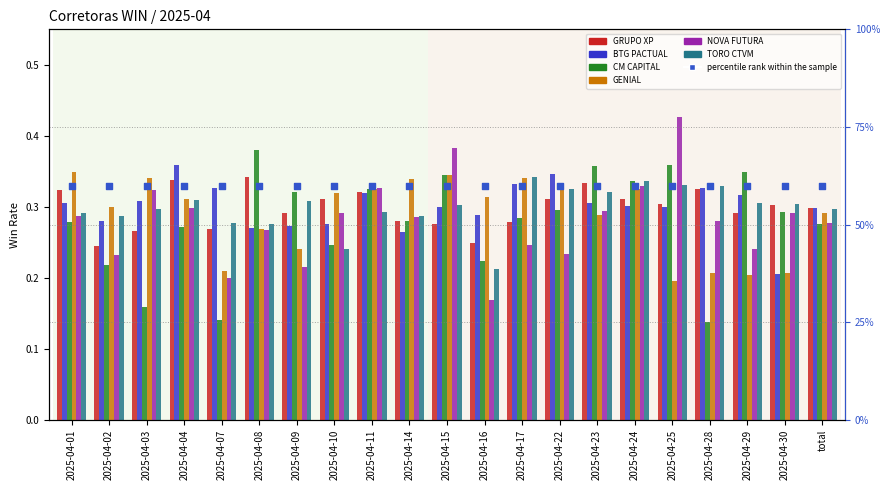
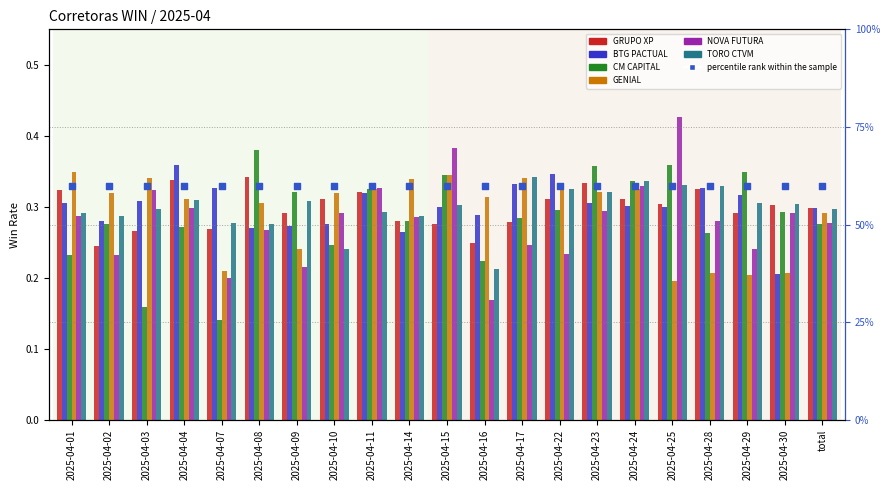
CM CAPITAL, 2025-04-01: 0.28 -> 0.23
CM CAPITAL, 2025-04-02: 0.22 -> 0.28
GENIAL, 2025-04-02: 0.30 -> 0.32
GENIAL, 2025-04-08: 0.27 -> 0.30
GENIAL, 2025-04-23: 0.29 -> 0.32
CM CAPITAL, 2025-04-28: 0.14 -> 0.26
